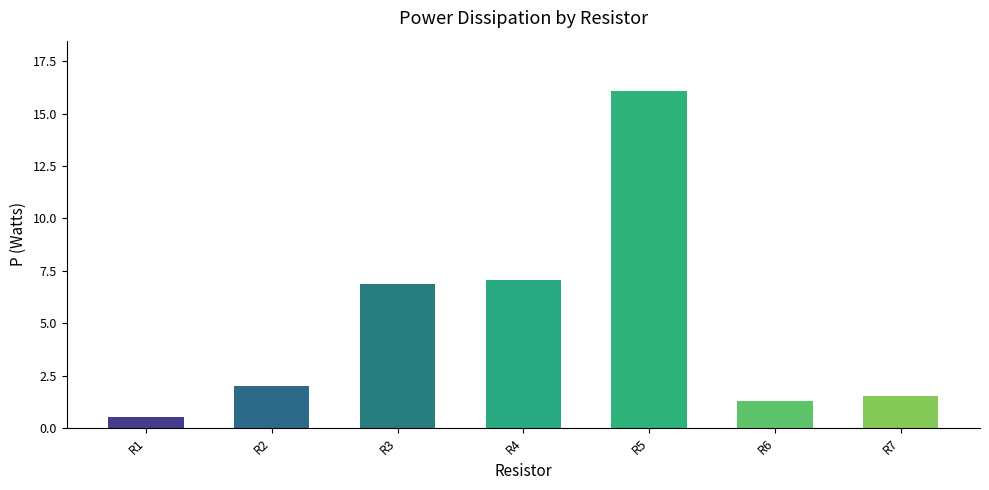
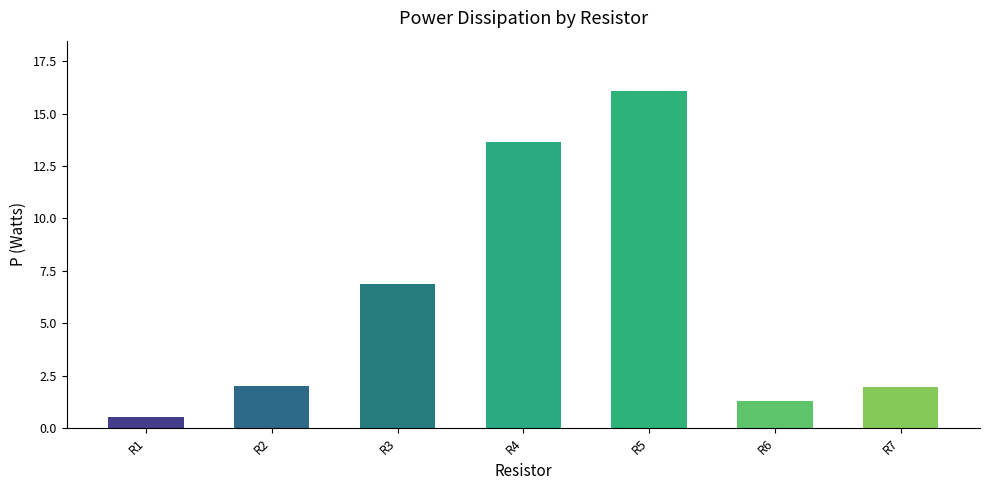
R4: 7.1 -> 13.7
R7: 1.5 -> 1.9
